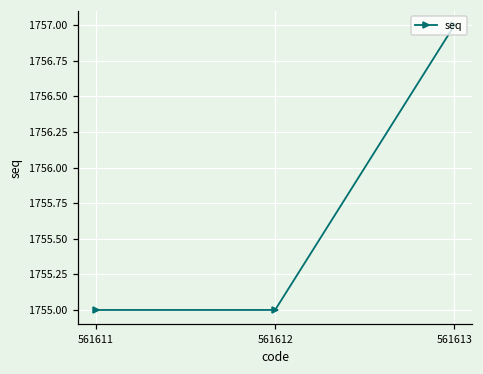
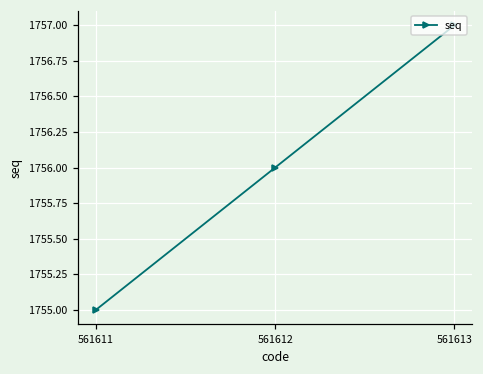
561612: 1755 -> 1756
